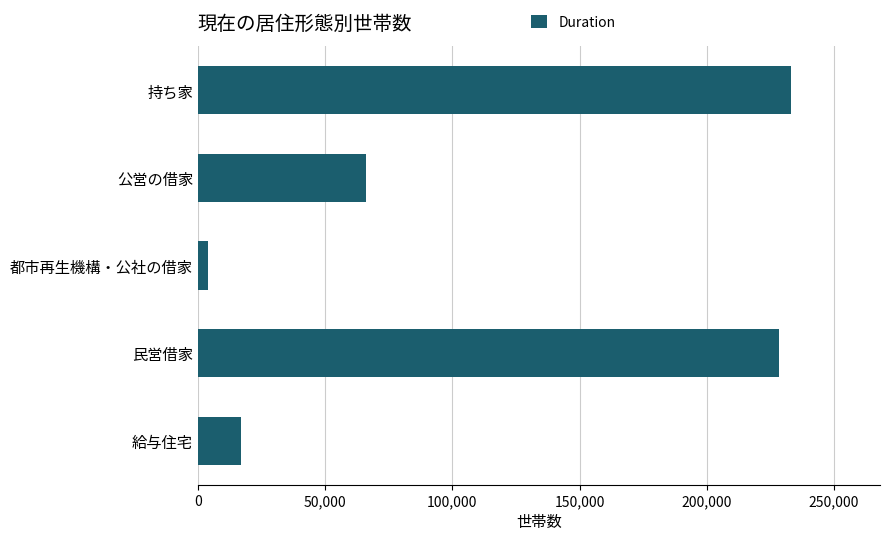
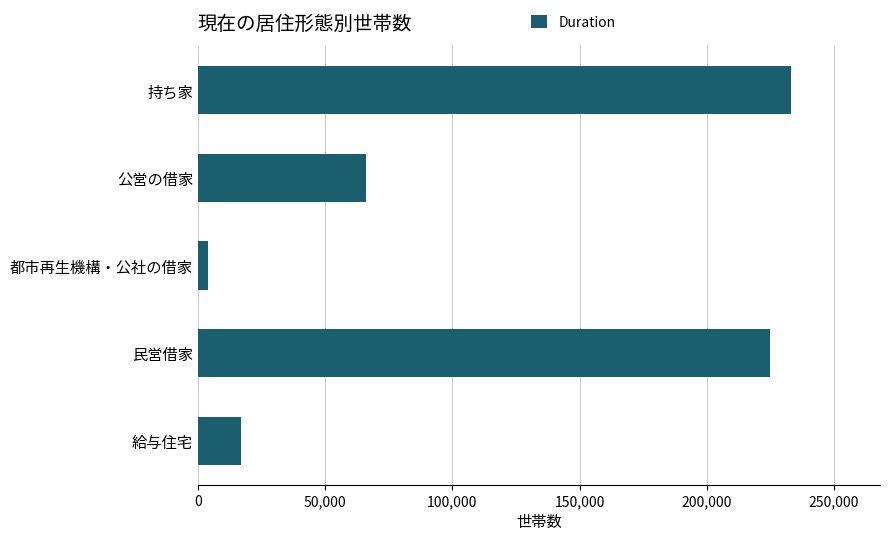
民営借家: 228,000 -> 225,000
